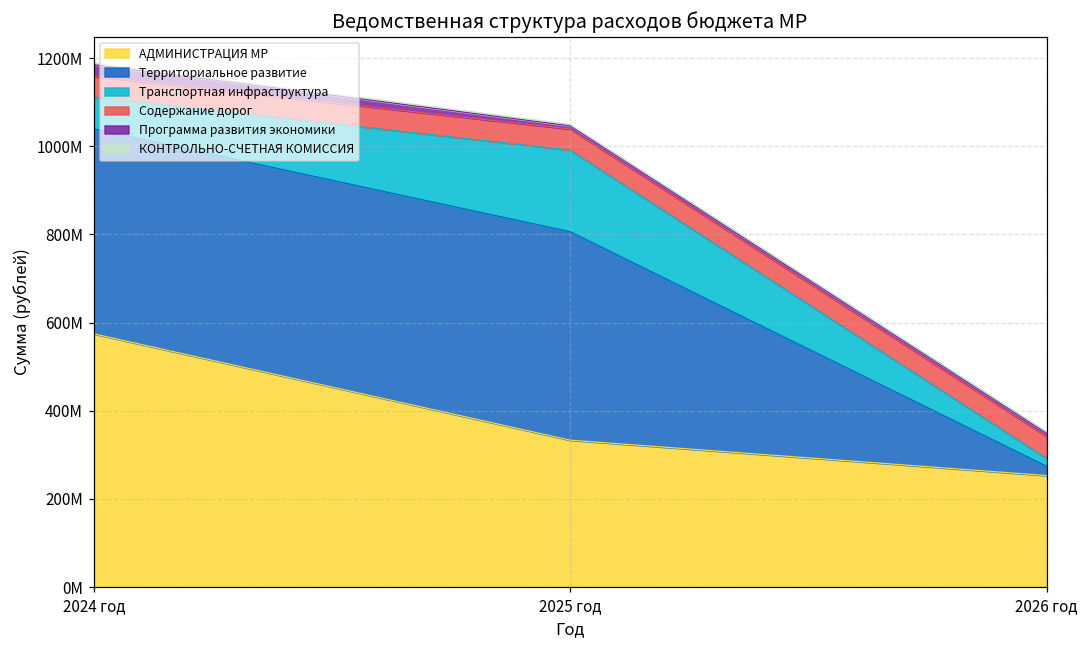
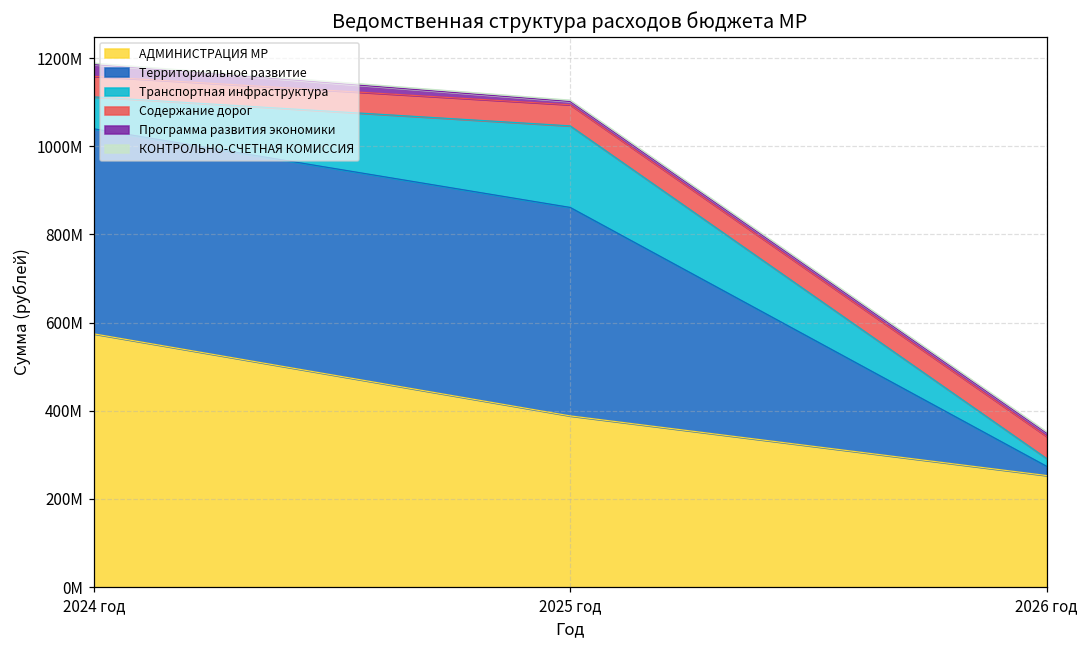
АДМИНИСТРАЦИЯ МР, 2025 год: 330000000 -> 390000000
